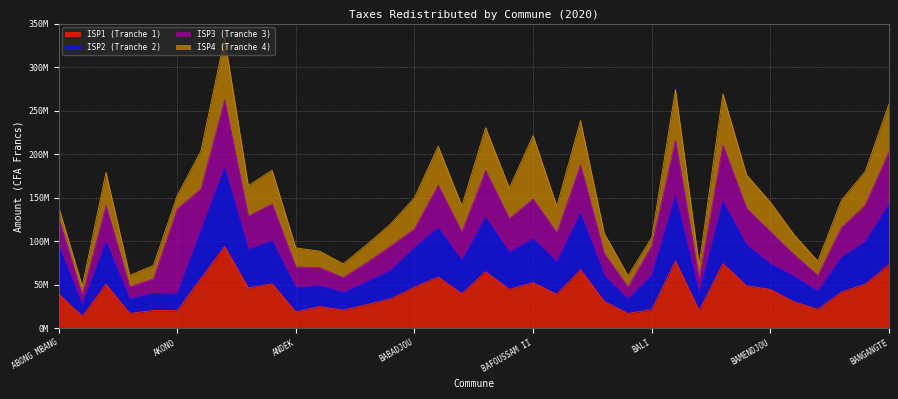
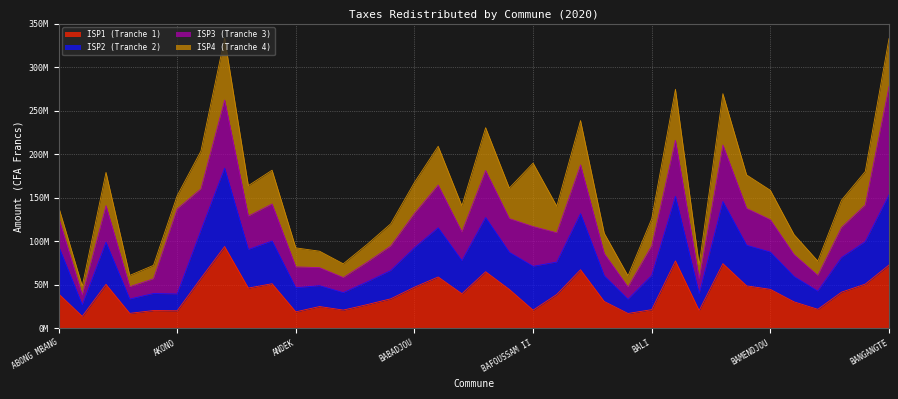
ISP3 (Tranche 3), BABADJOU: 20000000 -> 40000000
ISP1 (Tranche 1), BAFOUSSAM II: 50000000 -> 20000000
ISP4 (Tranche 4), BALI: 10000000 -> 30000000
ISP2 (Tranche 2), BAMENDJOU: 30000000 -> 40000000
ISP2 (Tranche 2), BANGANGTE: 70000000 -> 80000000
ISP3 (Tranche 3), BANGANGTE: 60000000 -> 120000000
